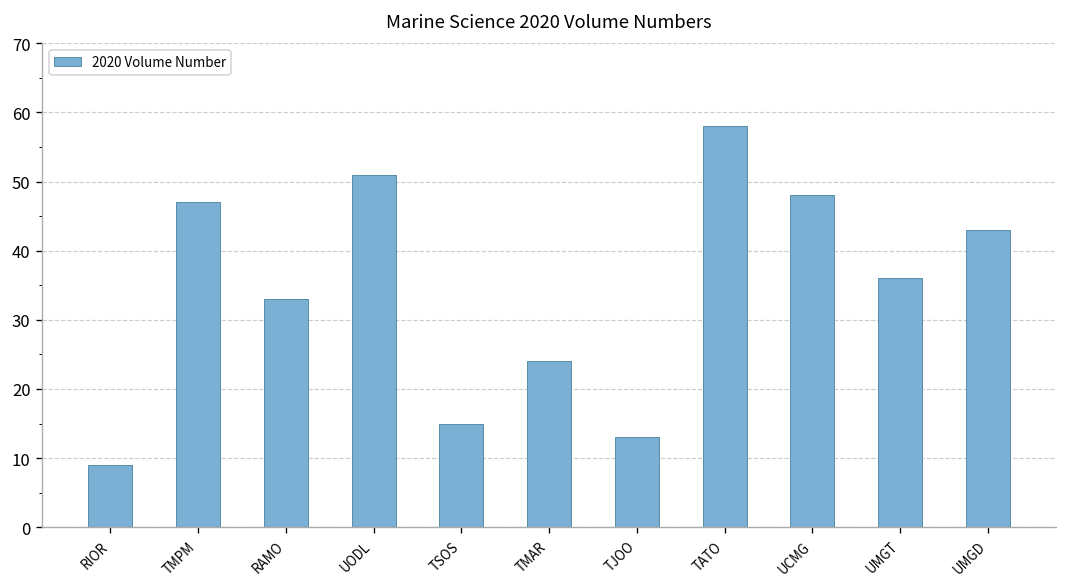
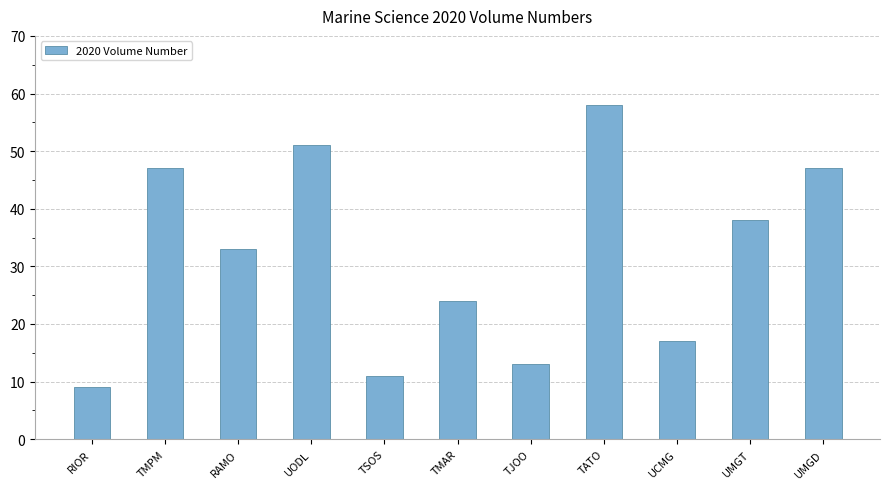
TSOS: 15 -> 11
UCMG: 48 -> 17
UMGT: 36 -> 38
UMGD: 43 -> 47
